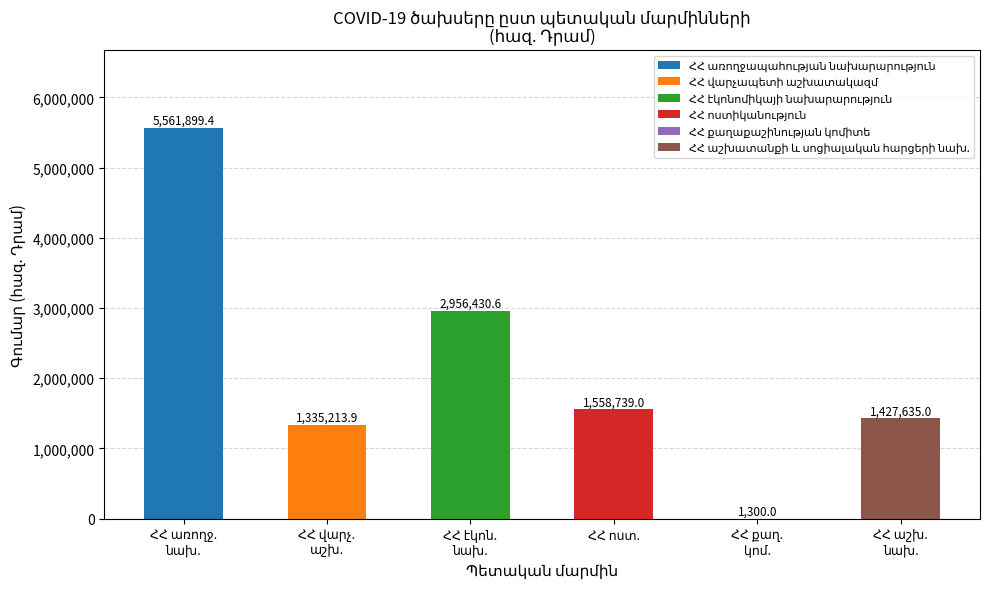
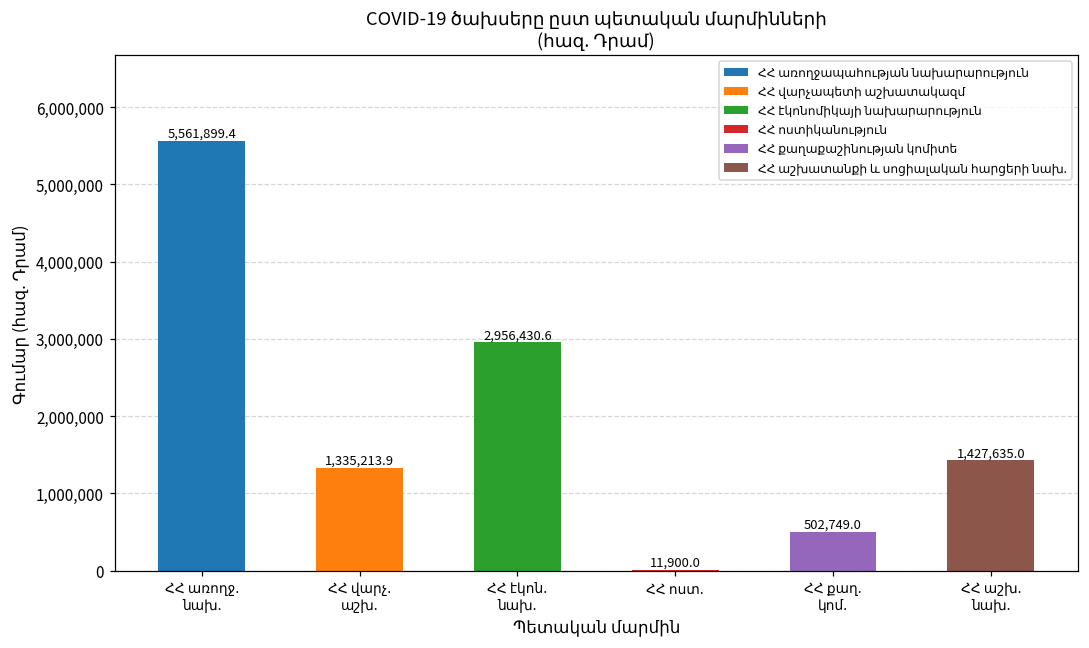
ՀՀ ոստ.: 1,558,739.0 -> 11,900.0
ՀՀ քաղ. կոմ.: 1,300.0 -> 502,749.0
